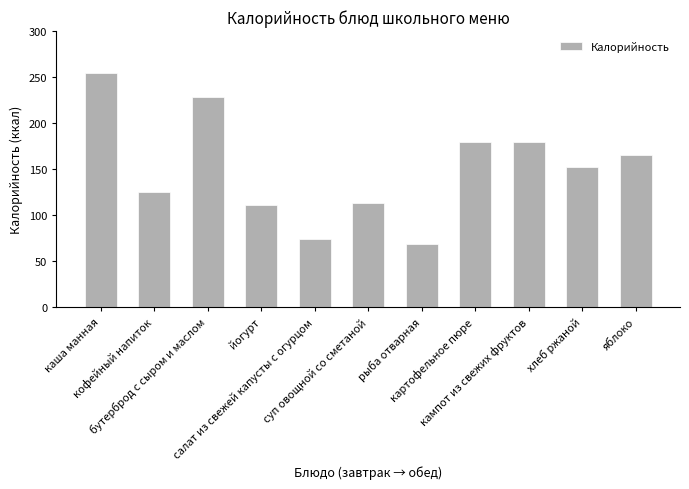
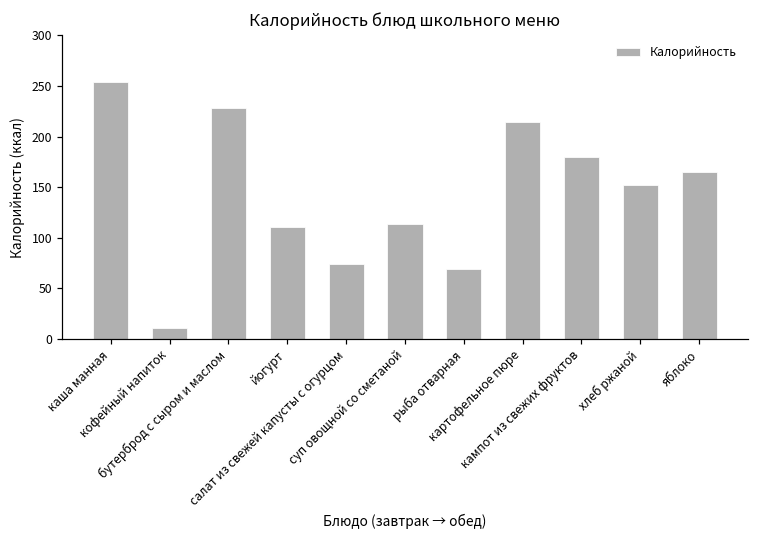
кофейный напиток: 130 -> 10
картофельное пюре: 180 -> 210
